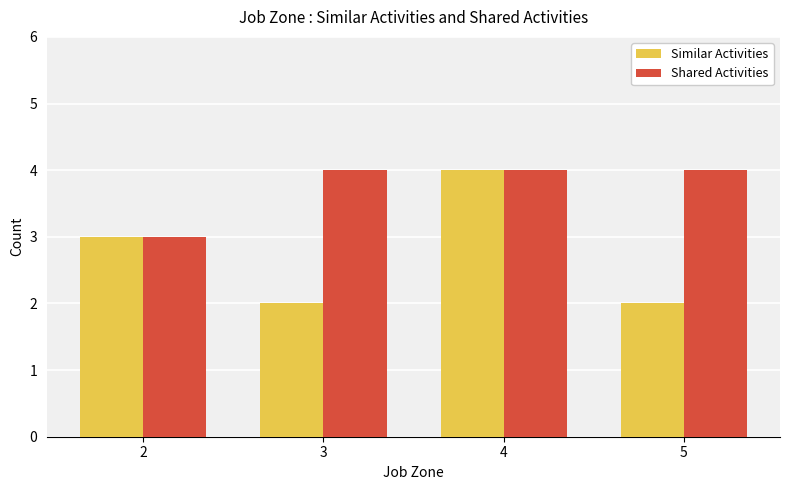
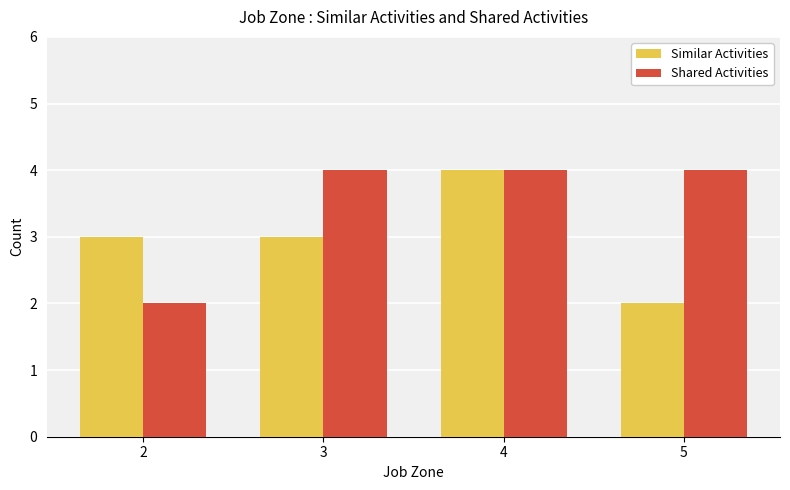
Shared Activities, 2: 3 -> 2
Similar Activities, 3: 2 -> 3
